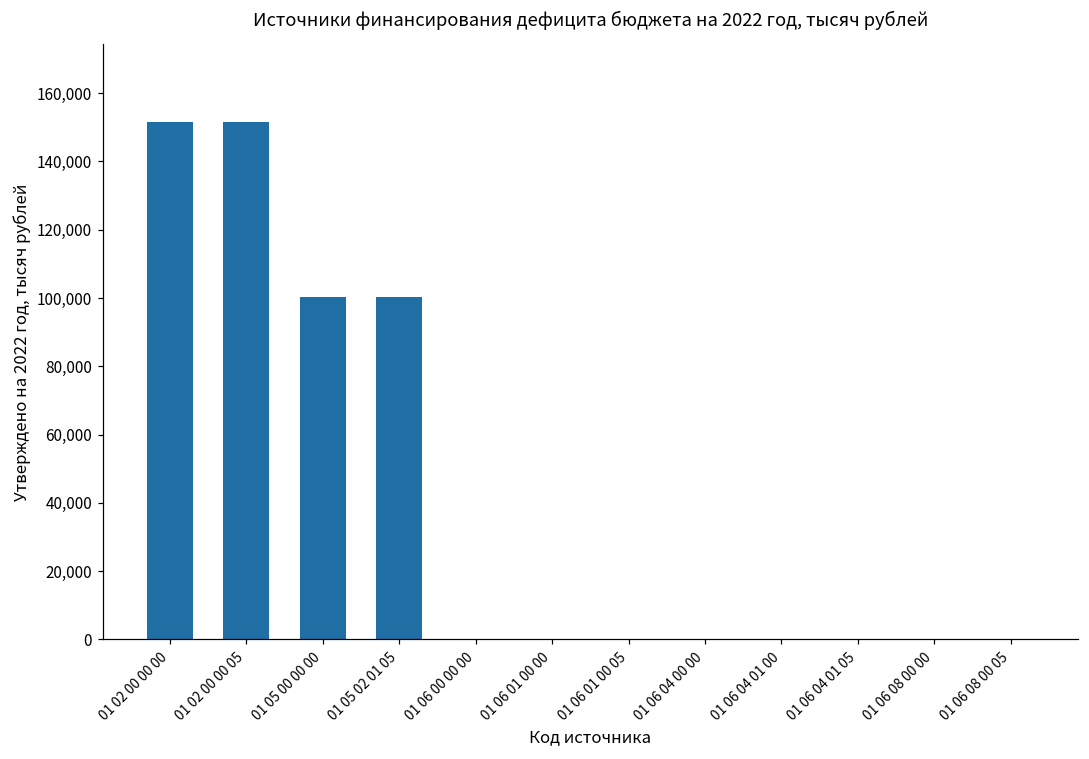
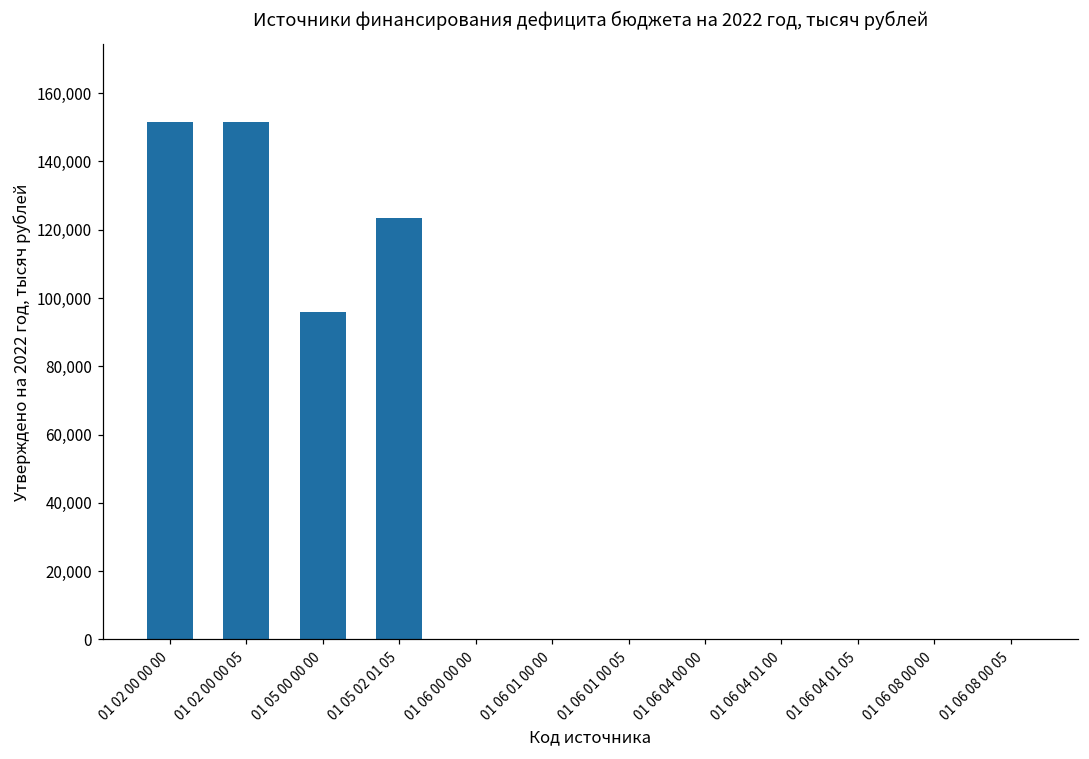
01 05 00 00 00: 100,000 -> 96,000
01 05 02 01 05: 100,000 -> 123,000
